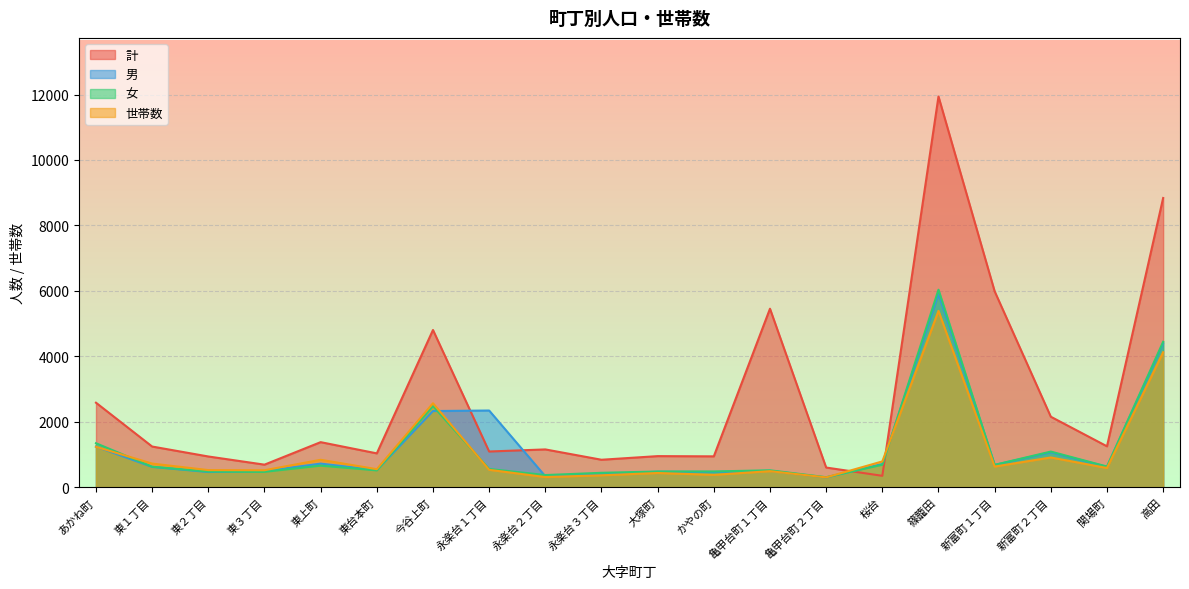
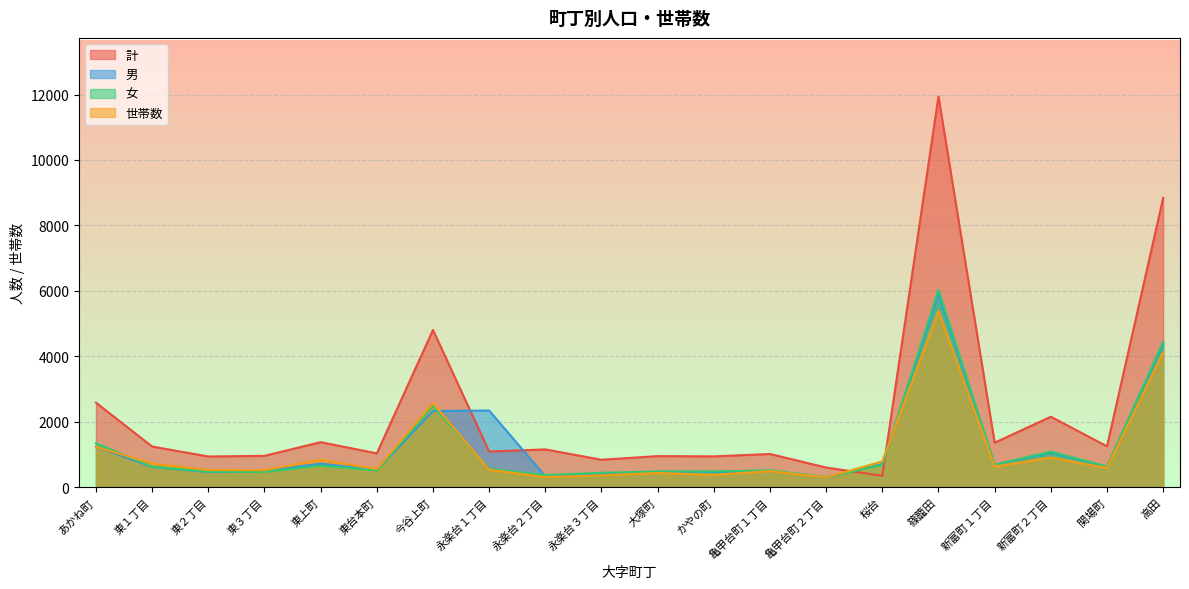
計, 東３丁目: 700 -> 1000
計, 亀甲台町１丁目: 5500 -> 1000
計, 新富町１丁目: 6000 -> 1400
